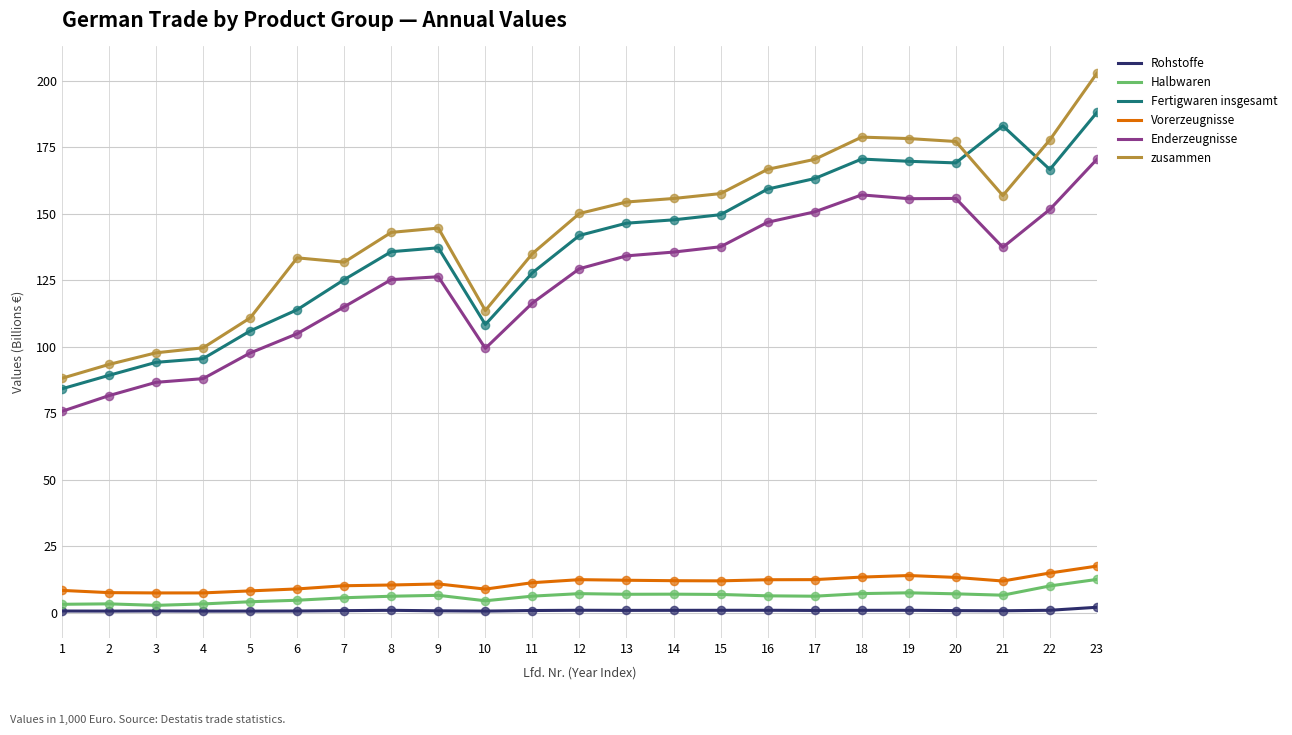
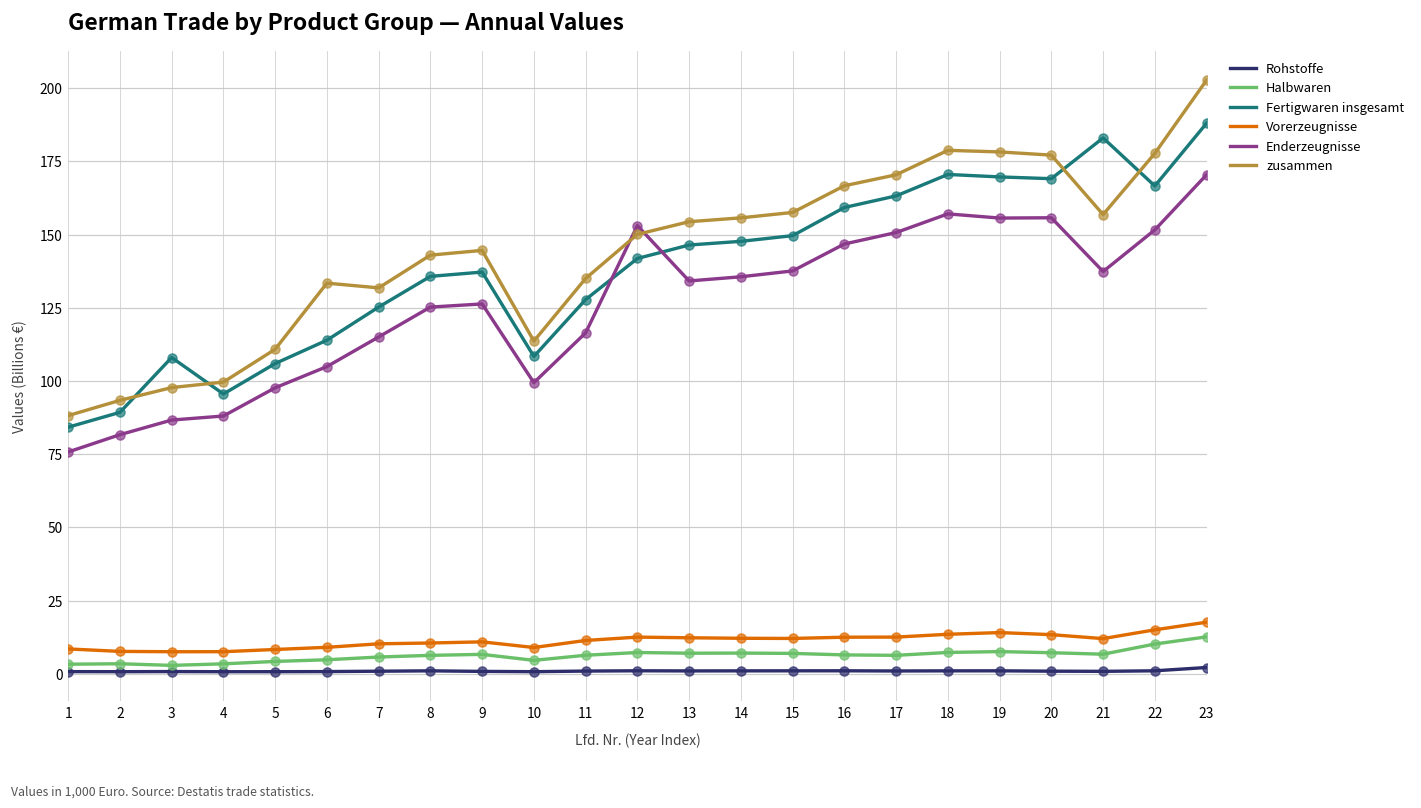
Fertigwaren insgesamt, 3: 94 -> 108
Enderzeugnisse, 12: 129 -> 153
